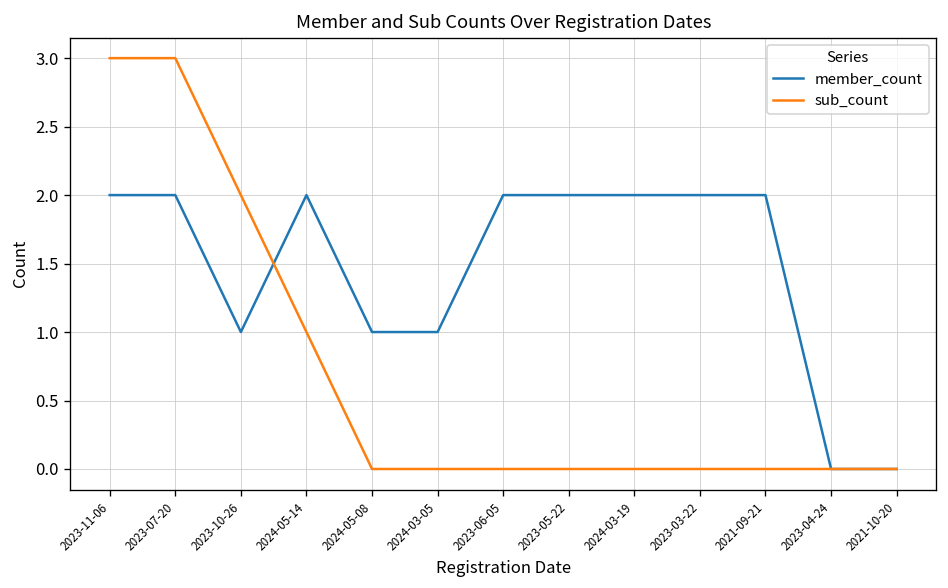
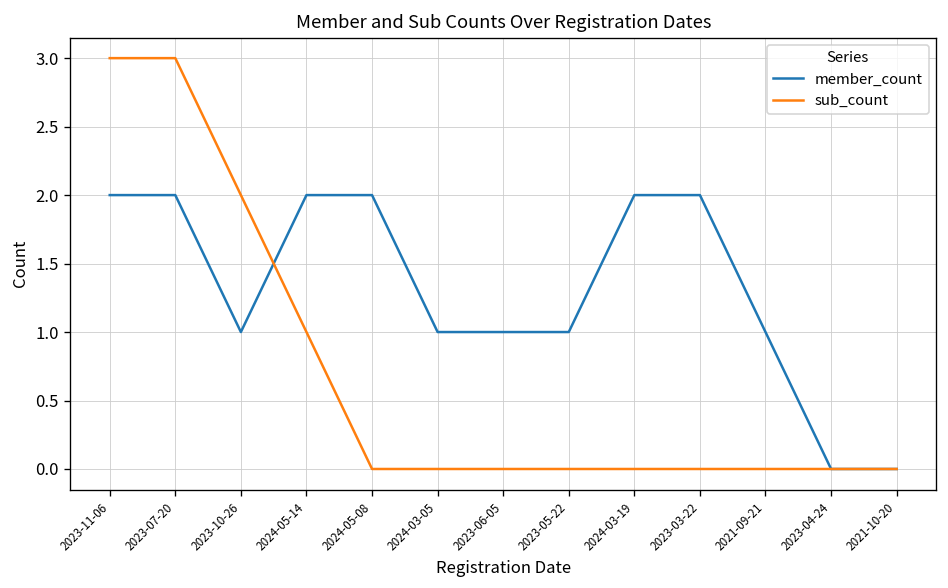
member_count, 2024-05-08: 1 -> 2
member_count, 2023-06-05: 2 -> 1
member_count, 2023-05-22: 2 -> 1
member_count, 2021-09-21: 2 -> 1
